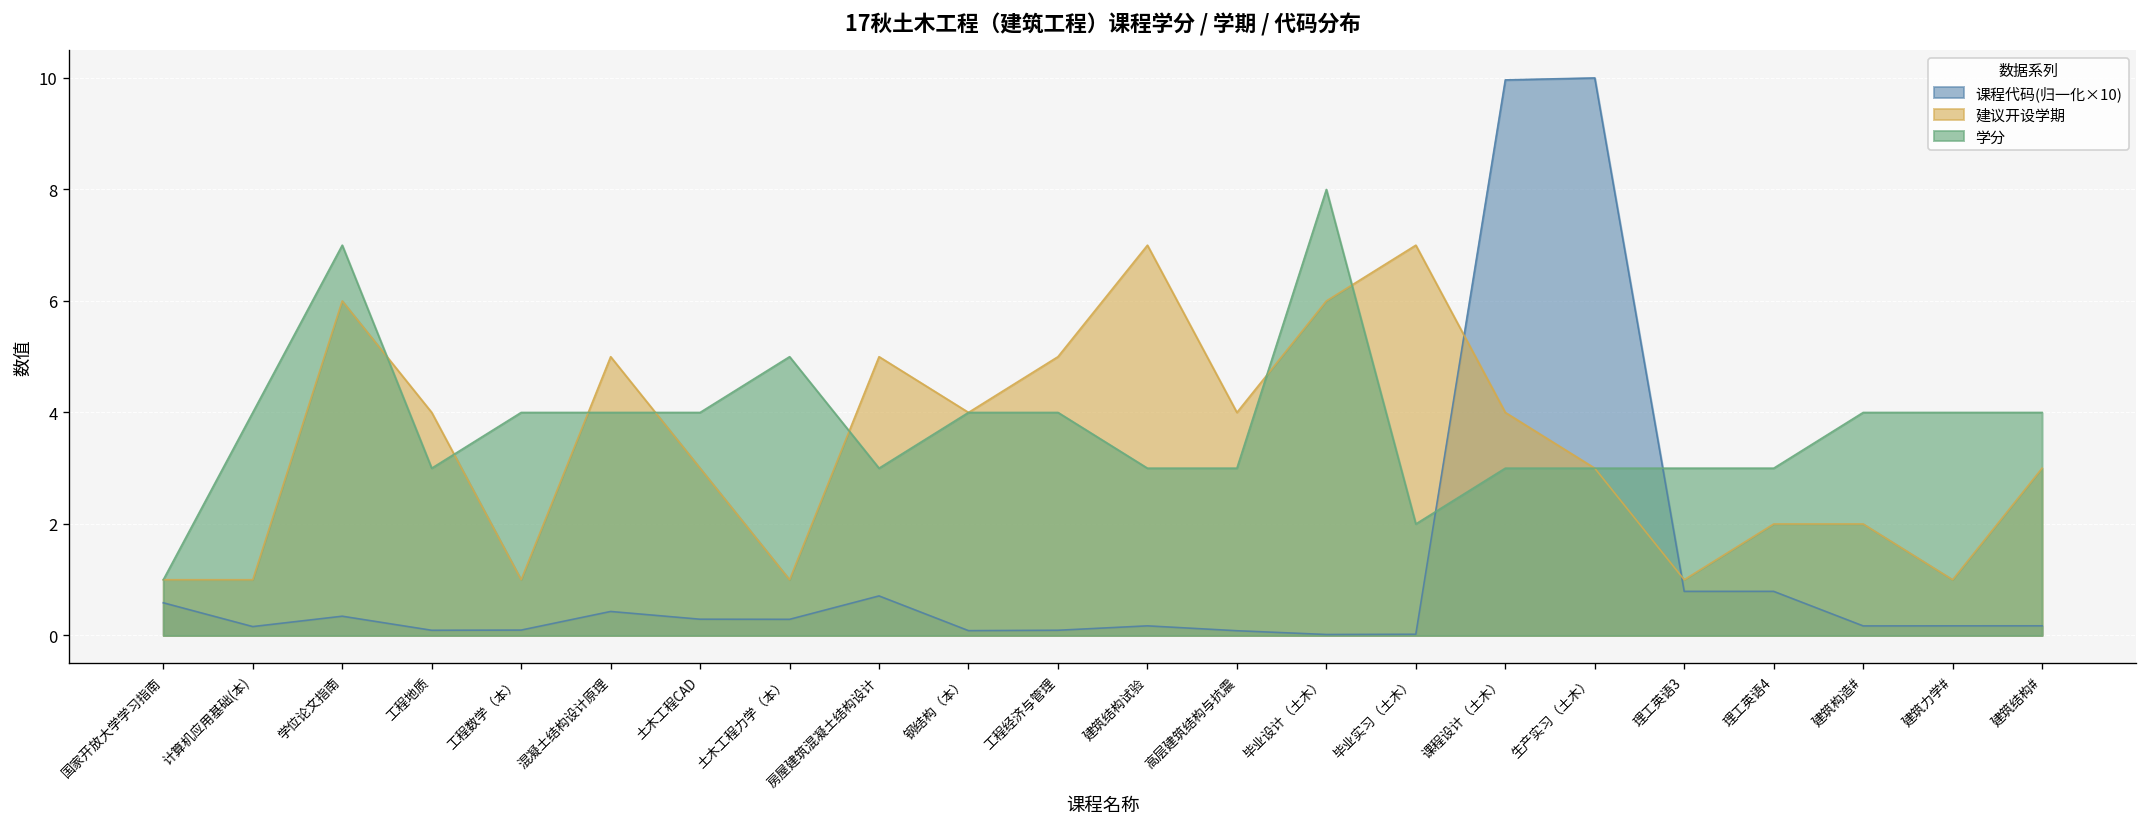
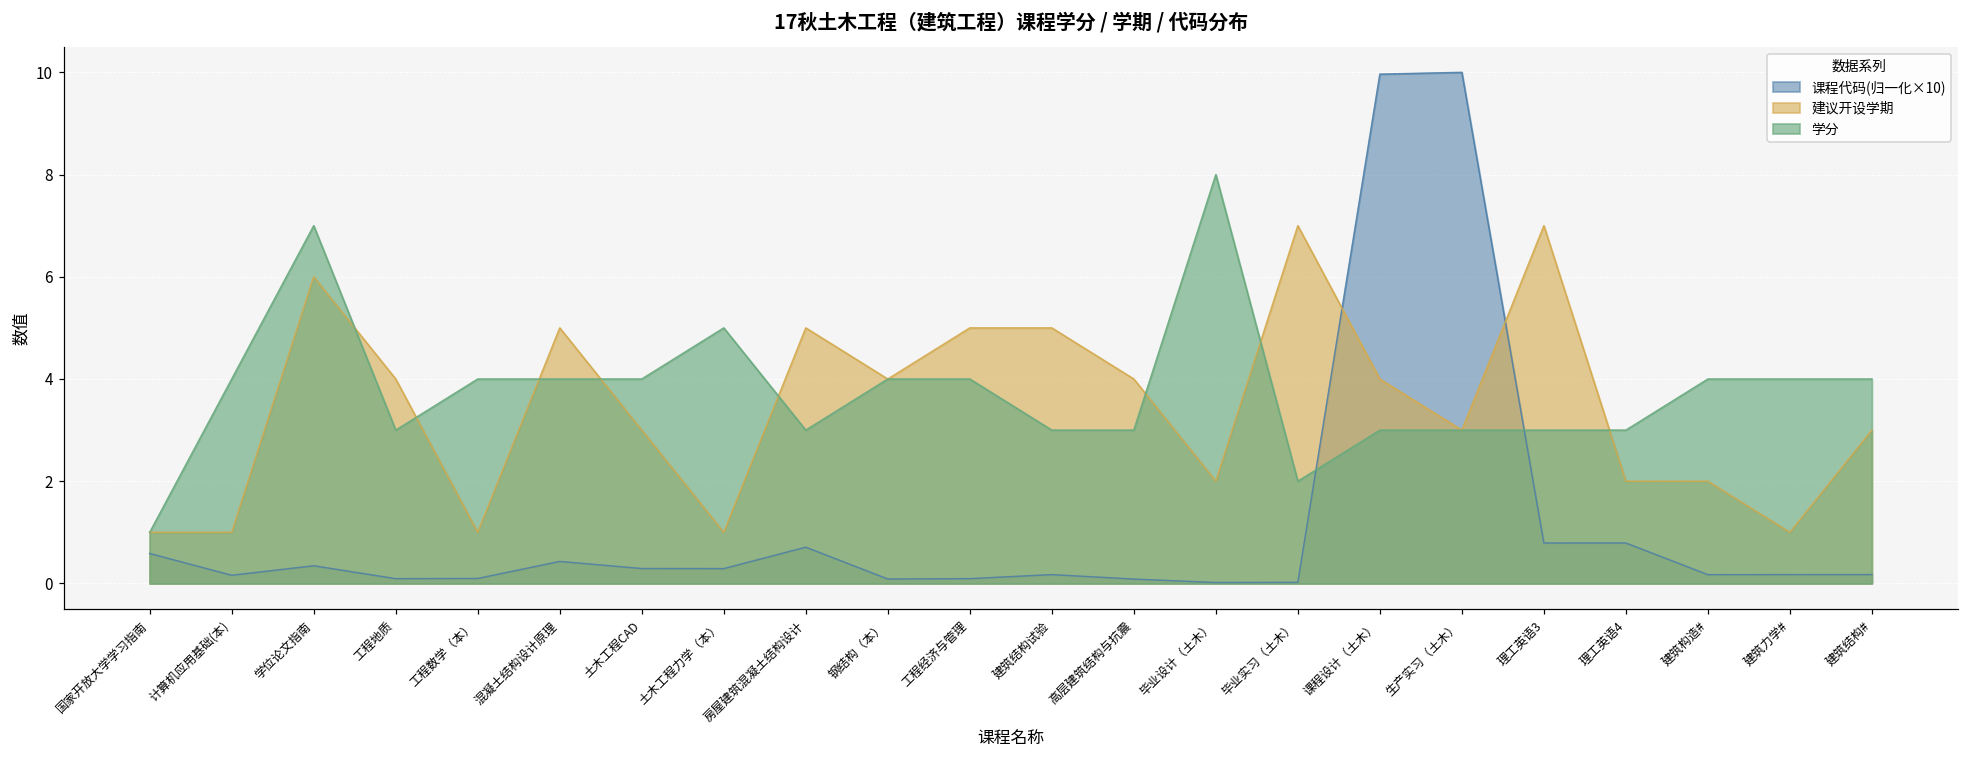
建议开设学期, 建筑结构试验: 7 -> 5
建议开设学期, 毕业设计（土木）: 6 -> 2
建议开设学期, 理工英语3: 1 -> 7
